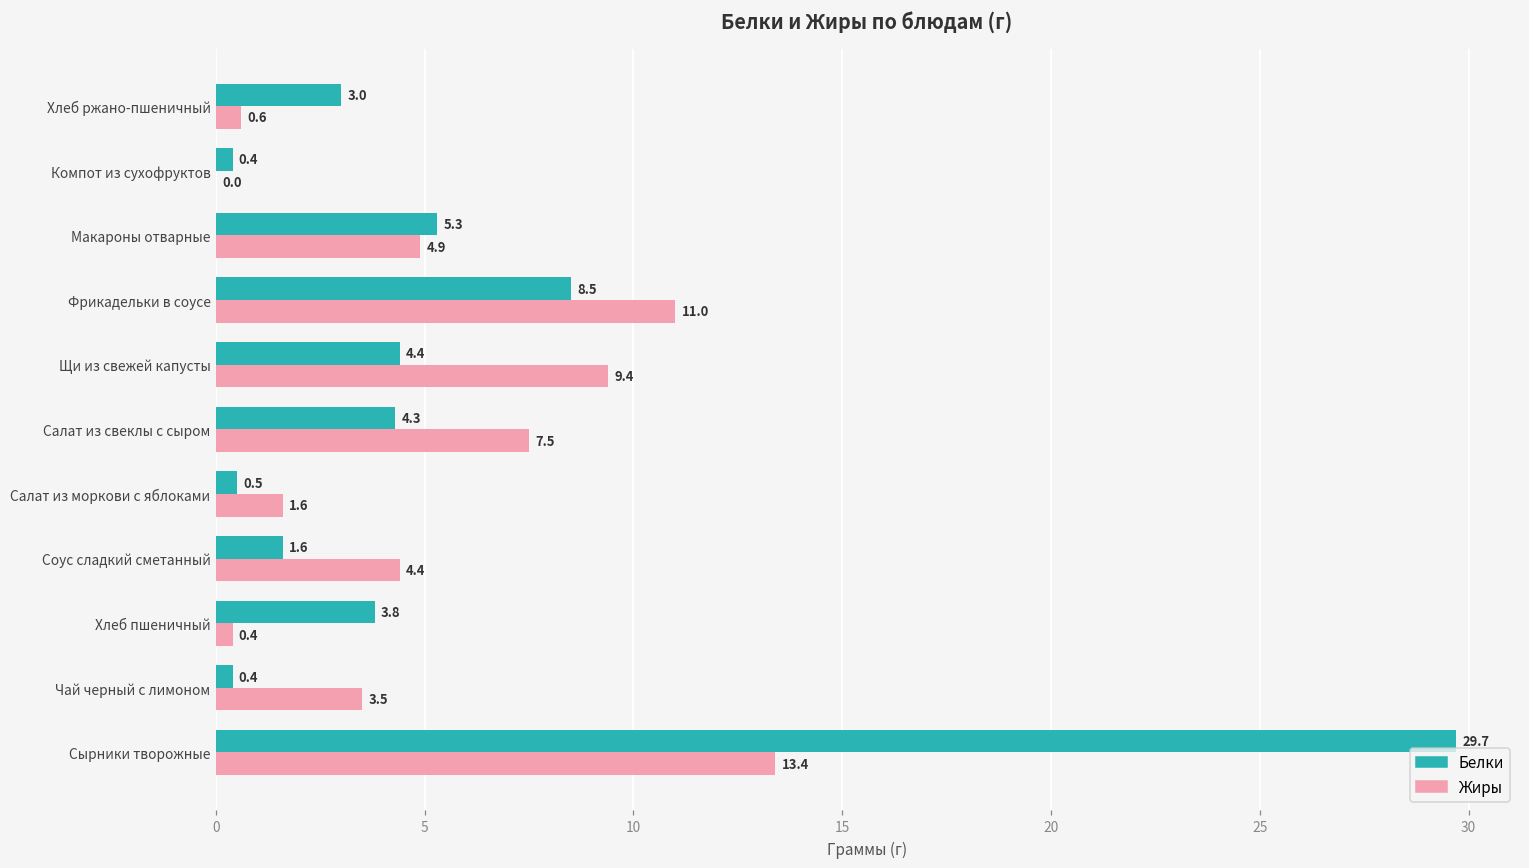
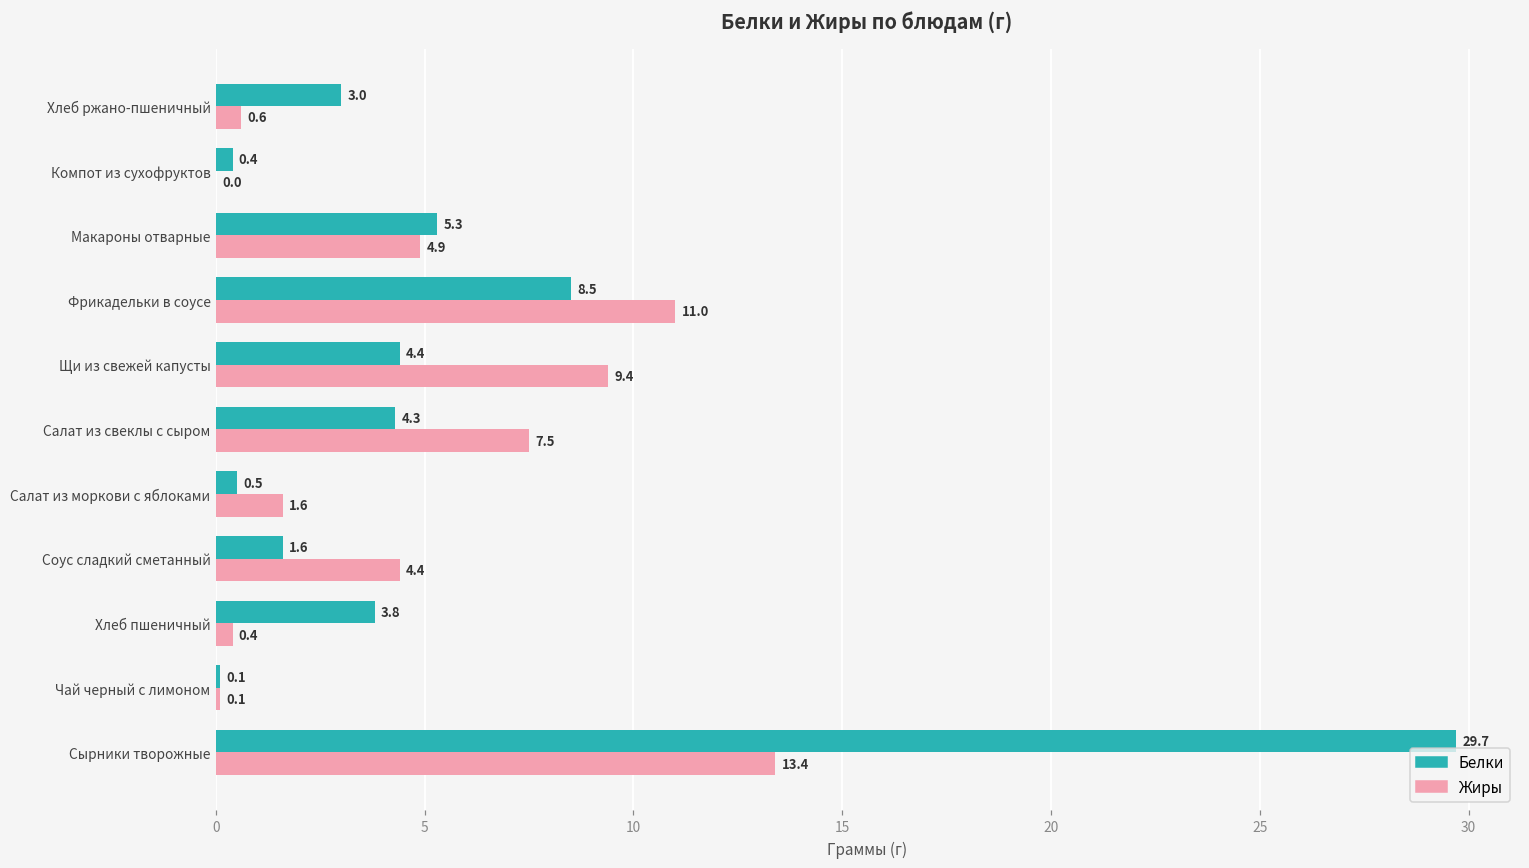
Белки, Чай черный с лимоном: 0.4 -> 0.1
Жиры, Чай черный с лимоном: 3.5 -> 0.1
